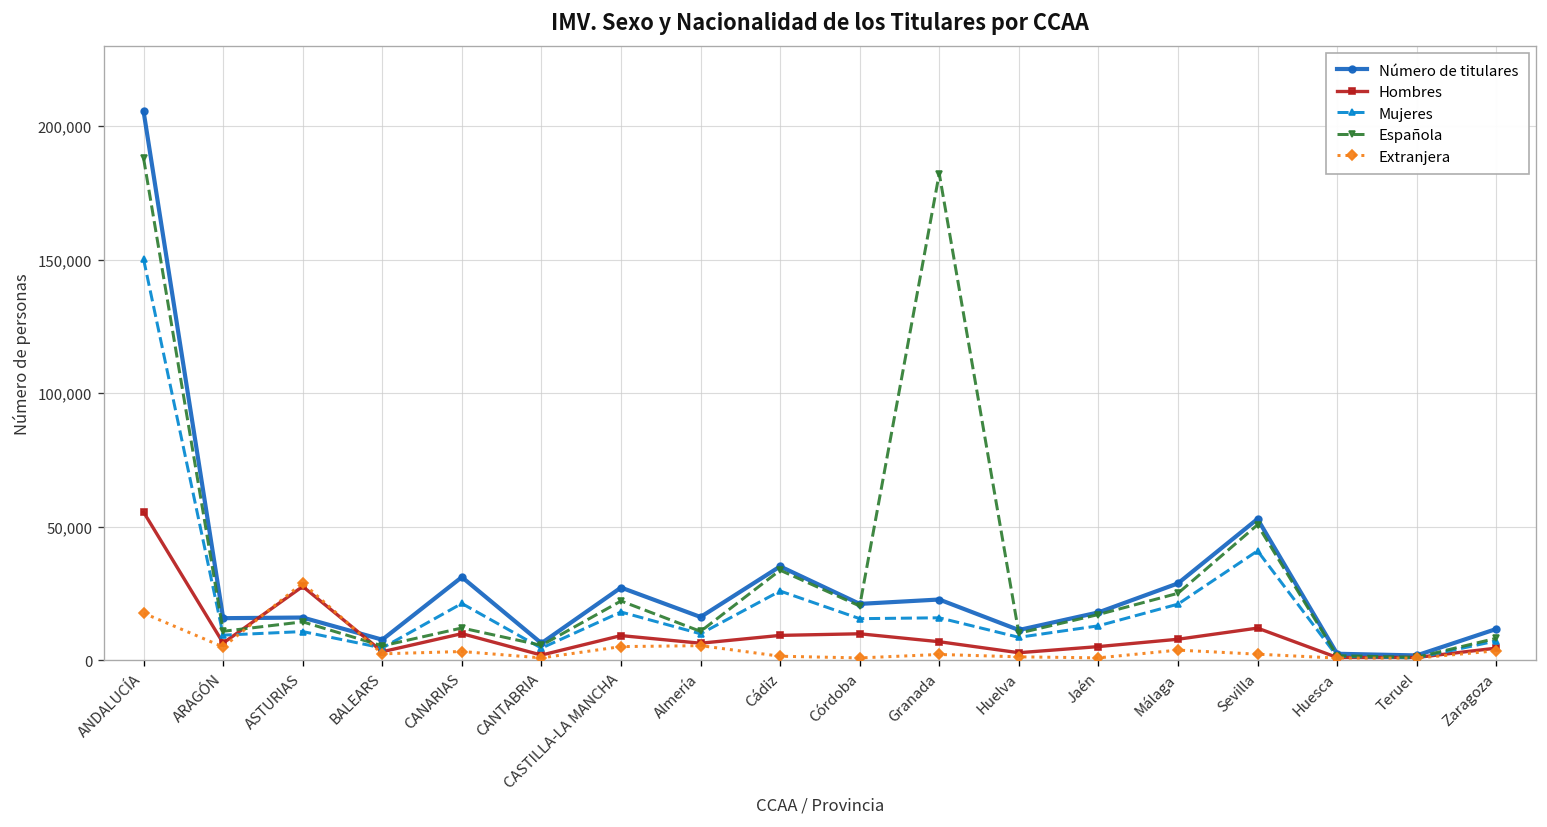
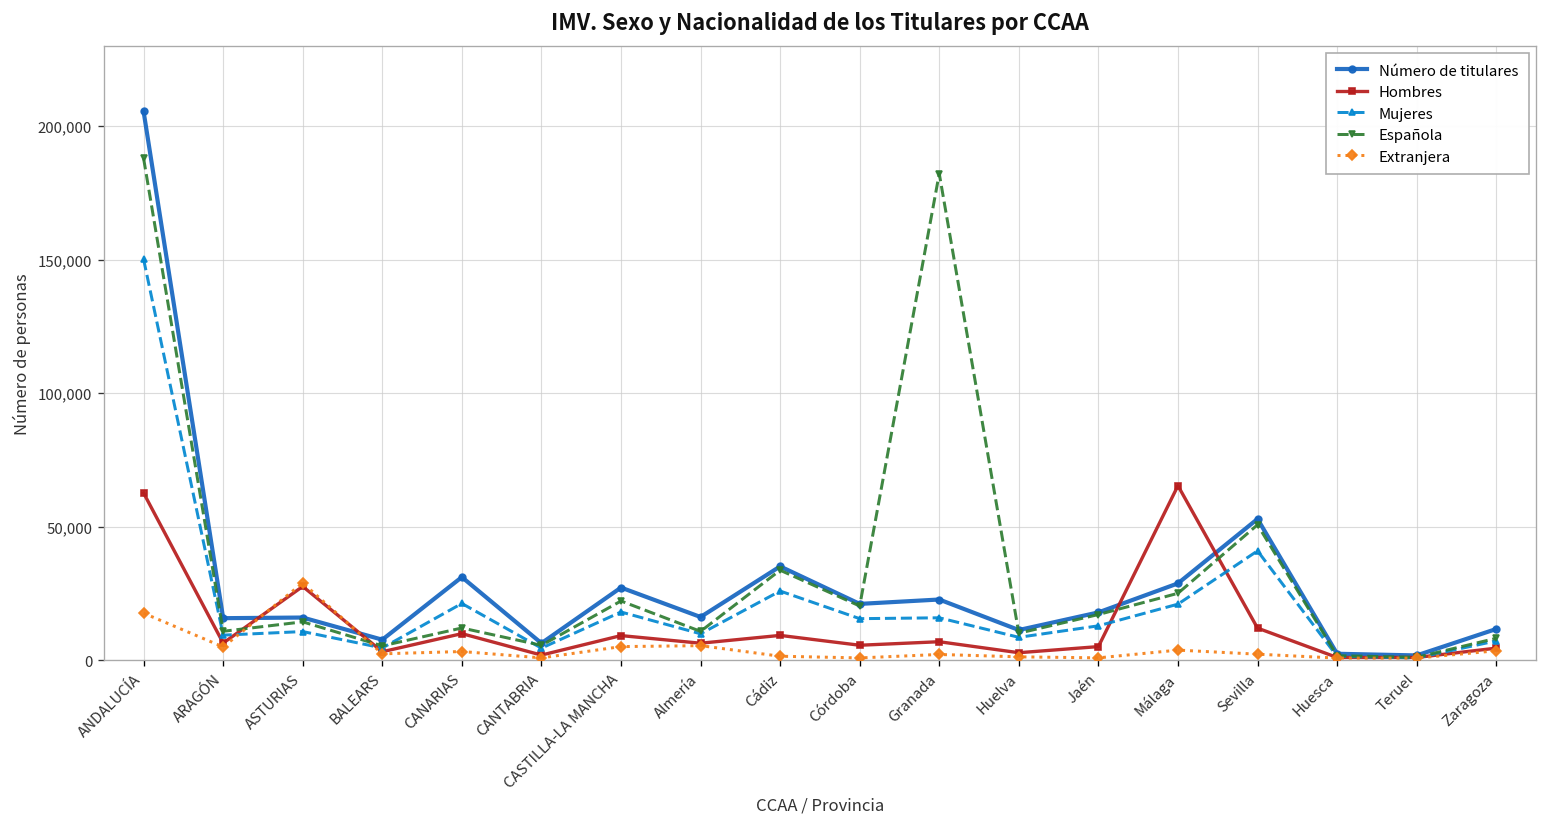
Hombres, ANDALUCÍA: 55,000 -> 63,000
Hombres, Córdoba: 10,000 -> 6,000
Hombres, Málaga: 8,000 -> 65,000
